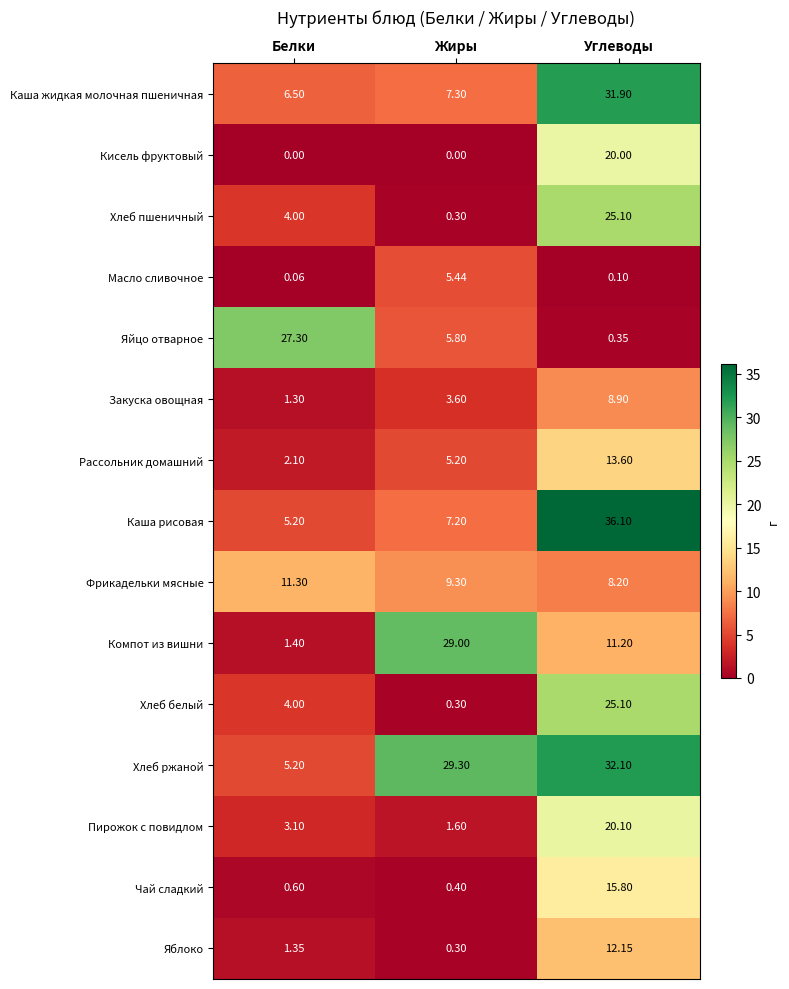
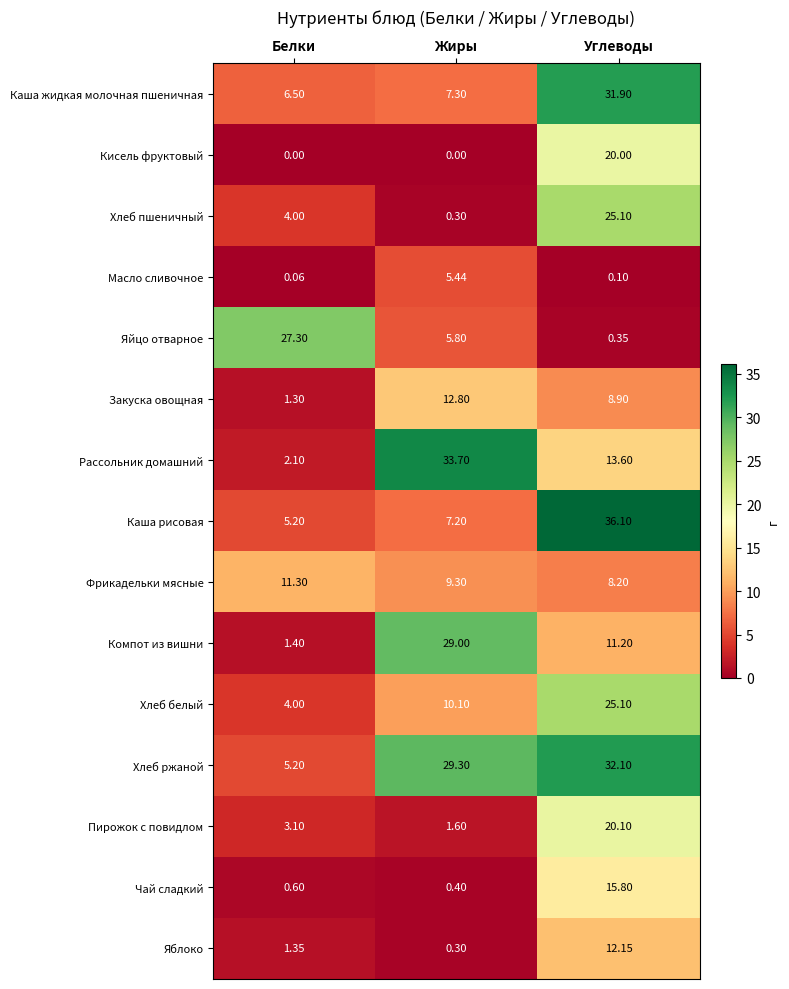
Закуска овощная, Жиры: 3.60 -> 12.80
Рассольник домашний, Жиры: 5.20 -> 33.70
Хлеб белый, Жиры: 0.30 -> 10.10
